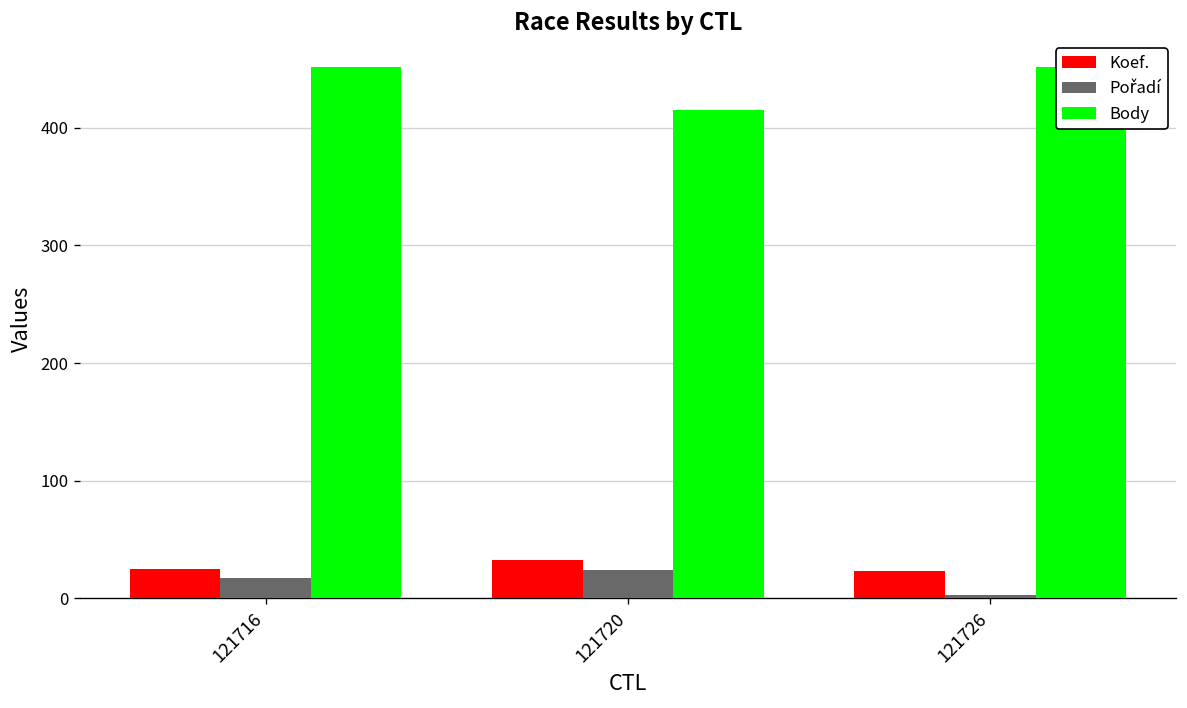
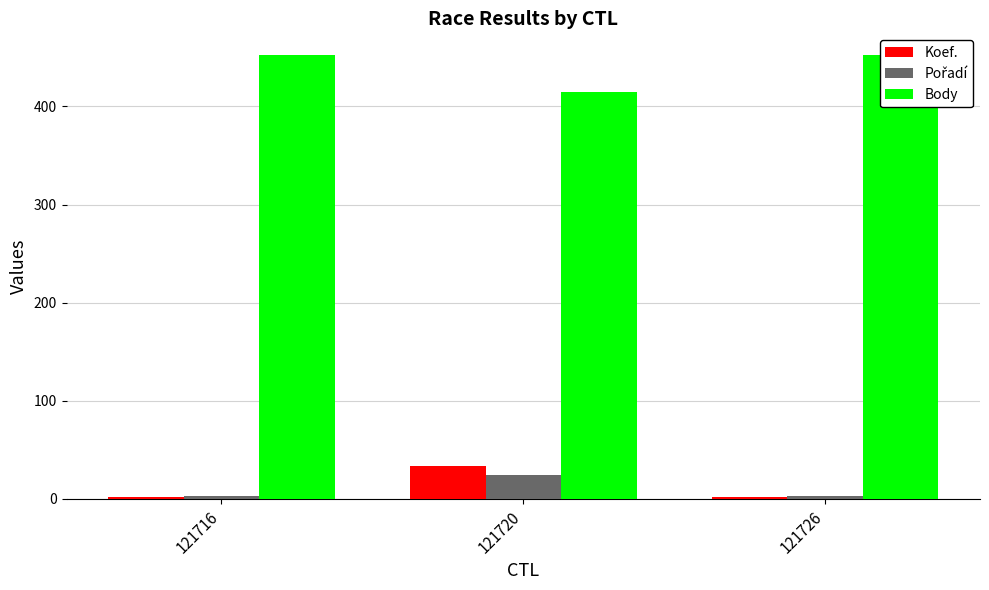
Koef., 121716: 30 -> 0
Pořadí, 121716: 20 -> 0
Koef., 121726: 20 -> 0
